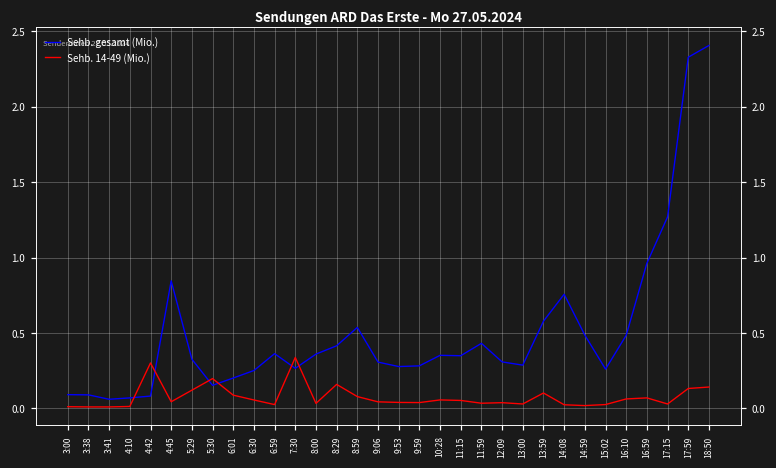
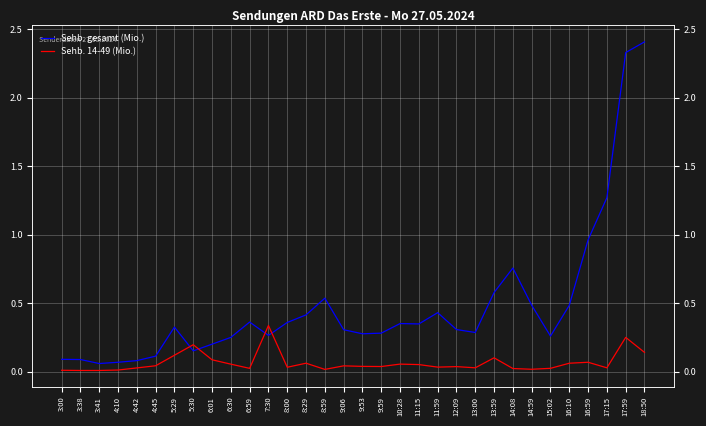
Sehb. 14-49 (Mio.), 4:42: 0.30 -> 0.03
Sehb. gesamt (Mio.), 4:45: 0.85 -> 0.11
Sehb. 14-49 (Mio.), 8:29: 0.16 -> 0.06
Sehb. 14-49 (Mio.), 8:59: 0.08 -> 0.02
Sehb. 14-49 (Mio.), 17:59: 0.13 -> 0.25
